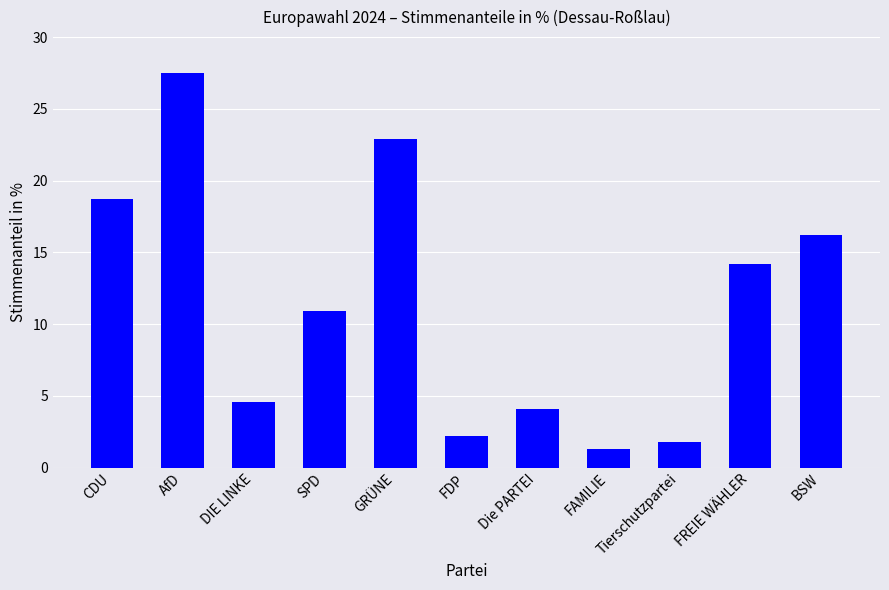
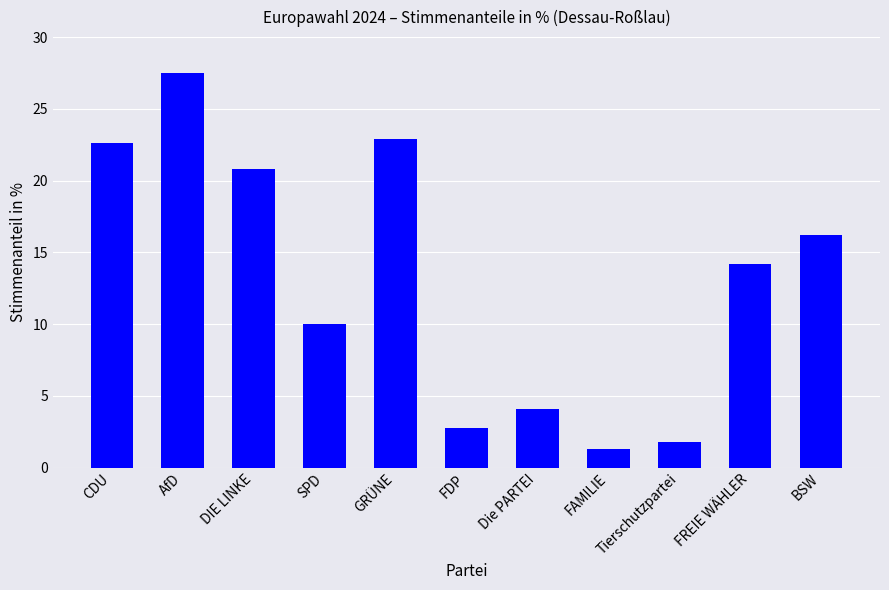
CDU: 18.7 -> 22.6
DIE LINKE: 4.6 -> 20.8
SPD: 10.9 -> 10.0
FDP: 2.2 -> 2.8
